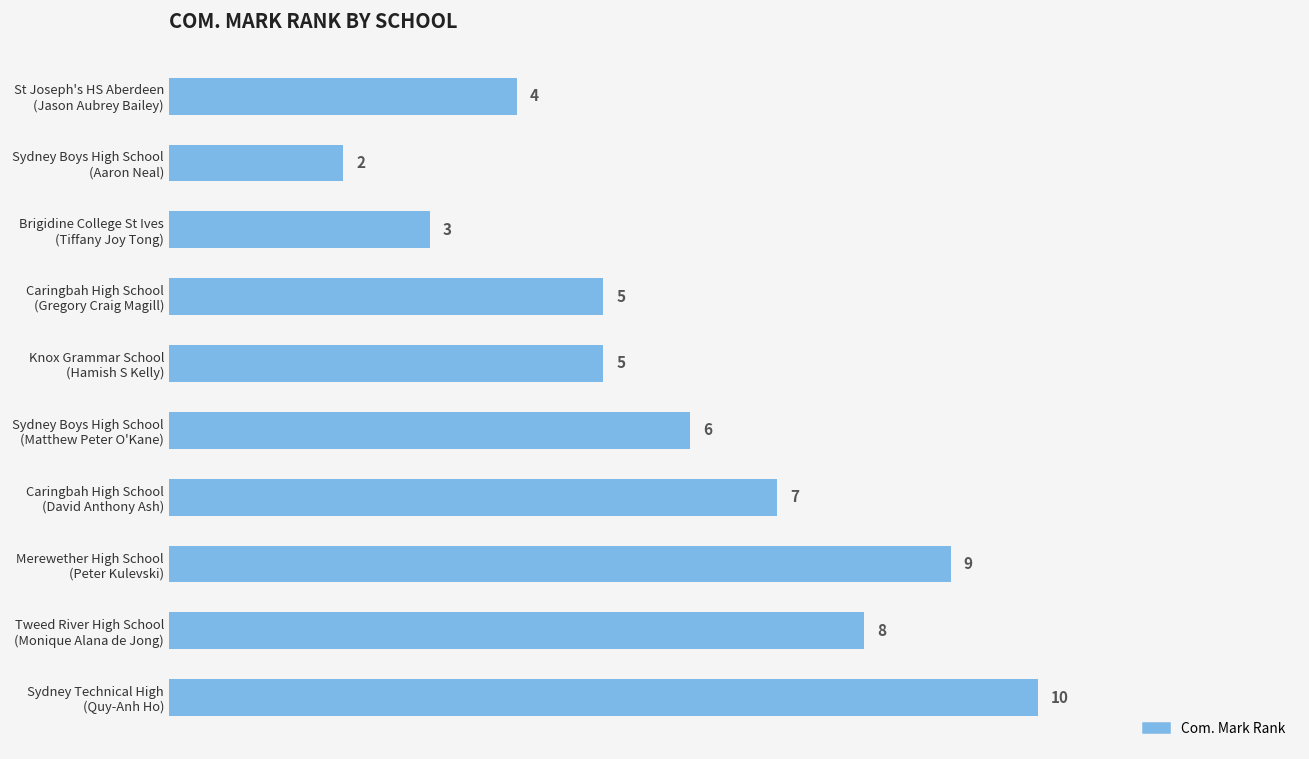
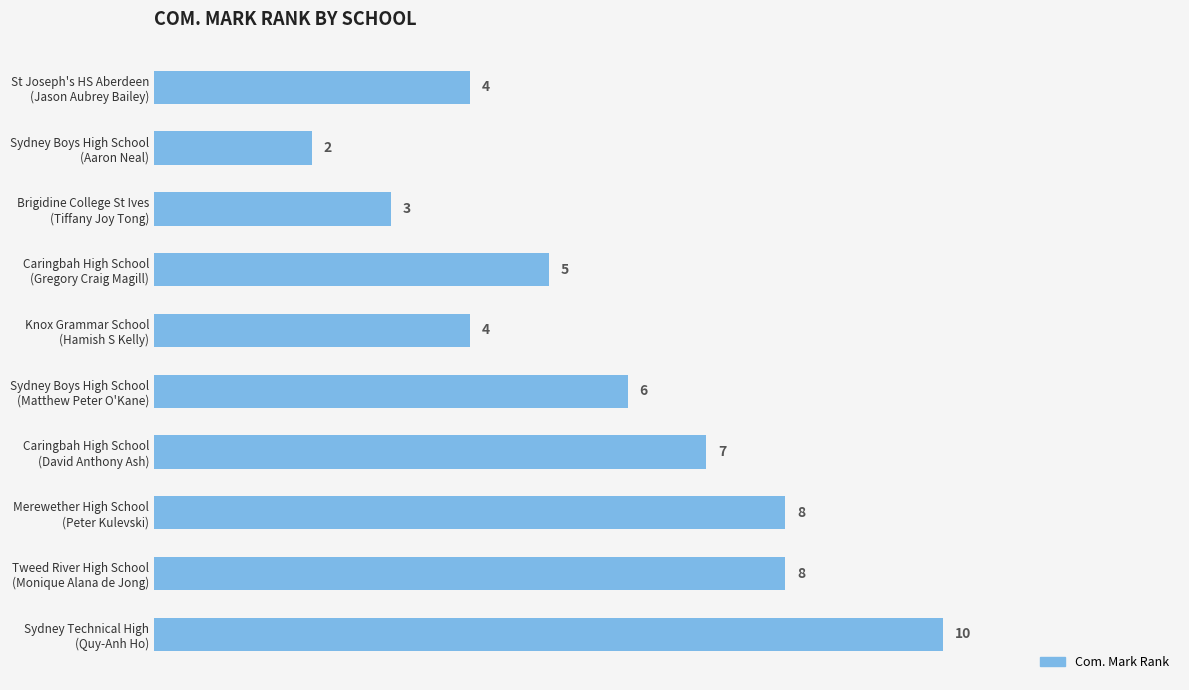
Knox Grammar School (Hamish S Kelly): 5 -> 4
Merewether High School (Peter Kulevski): 9 -> 8
